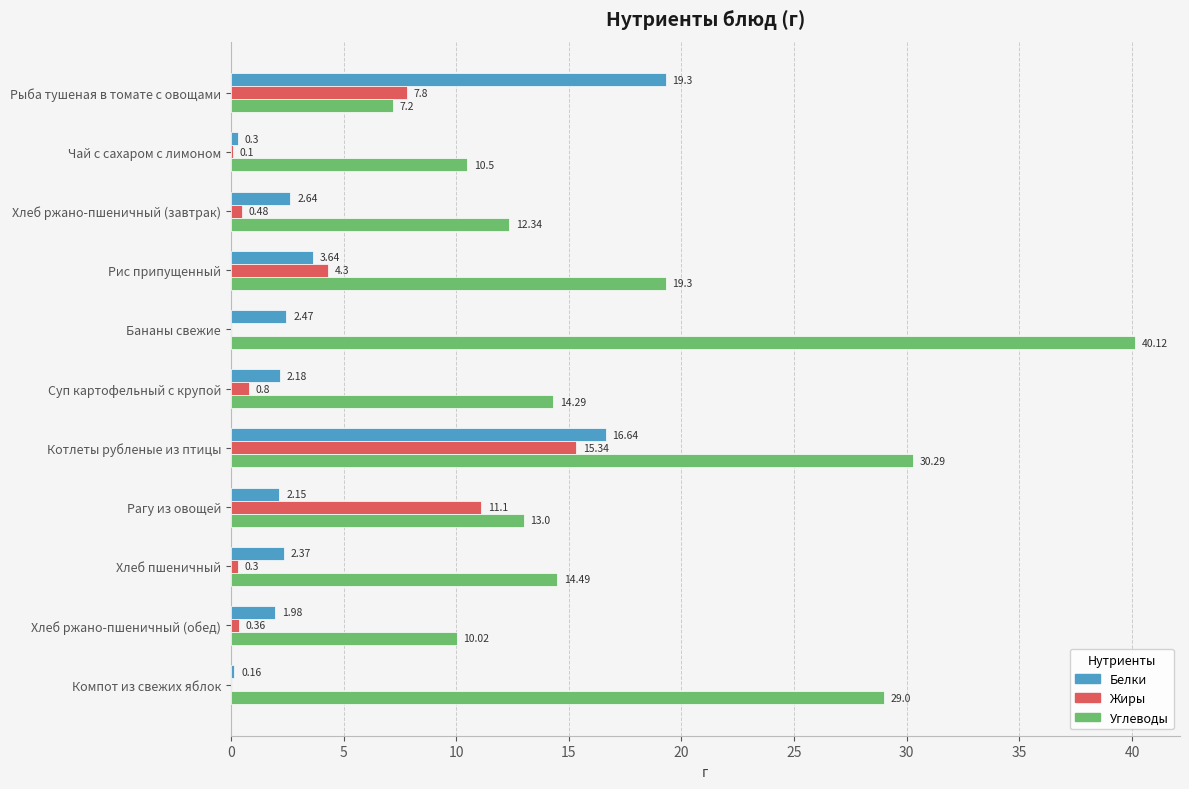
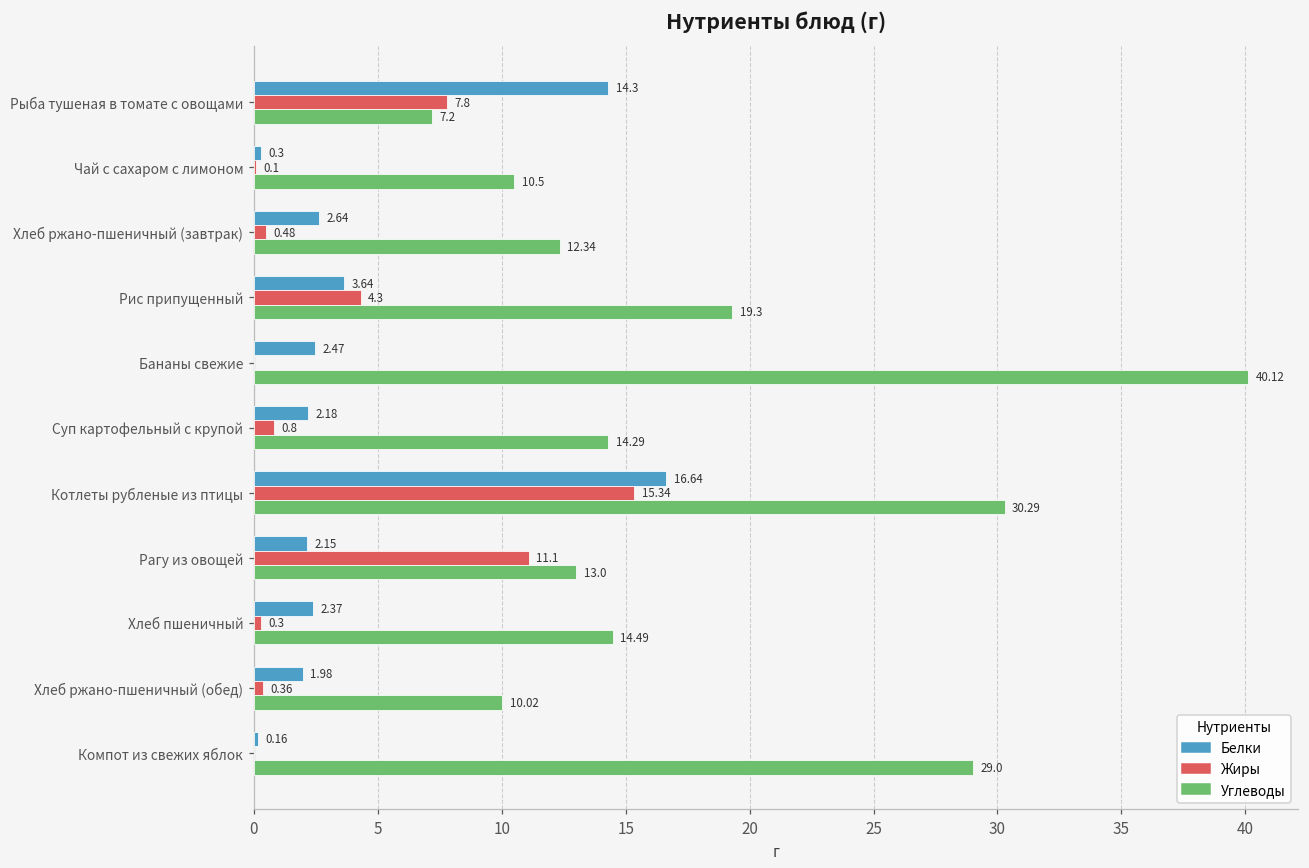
Белки, Рыба тушеная в томате с овощами: 19.3 -> 14.3
